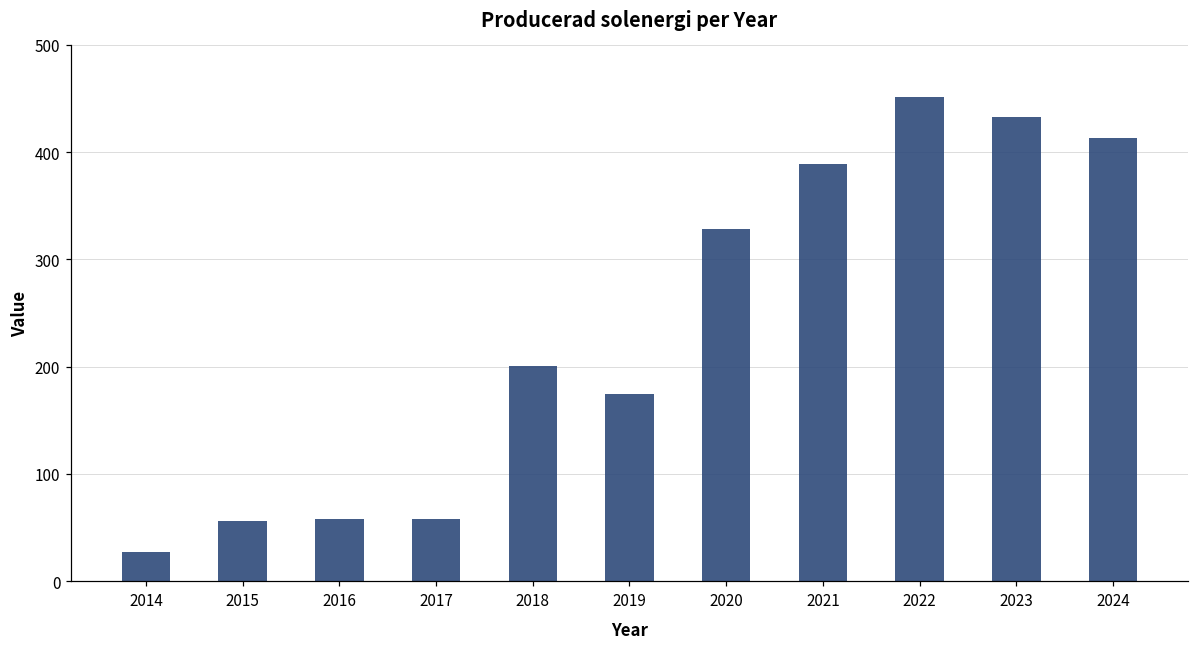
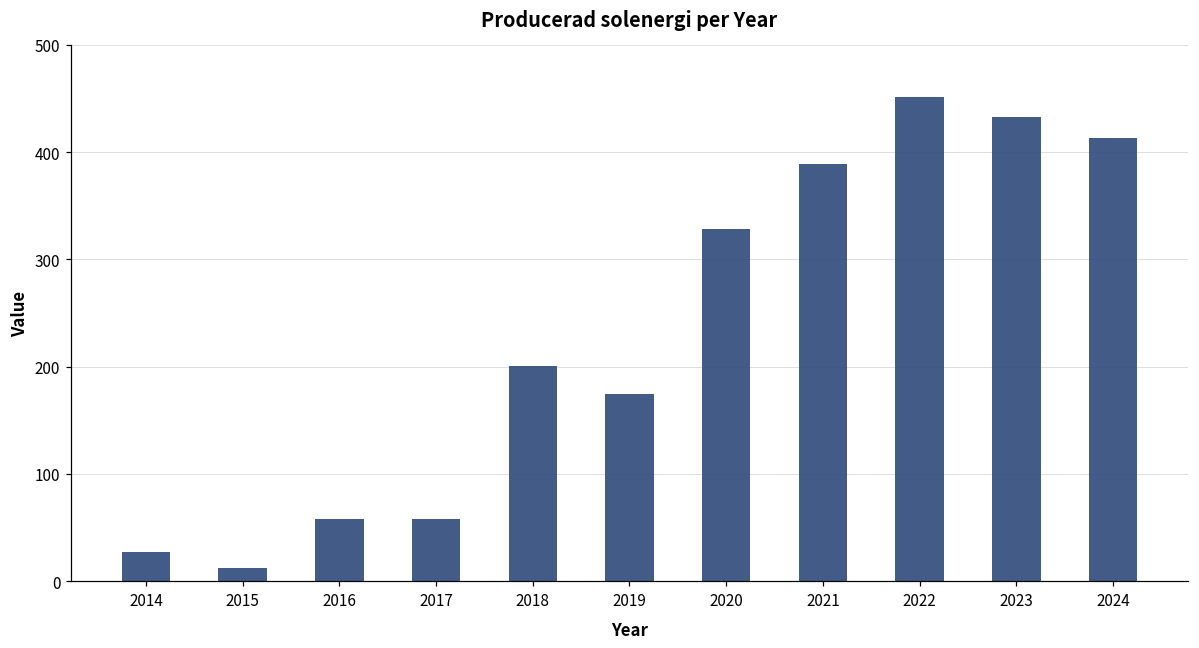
2015: 60 -> 10
